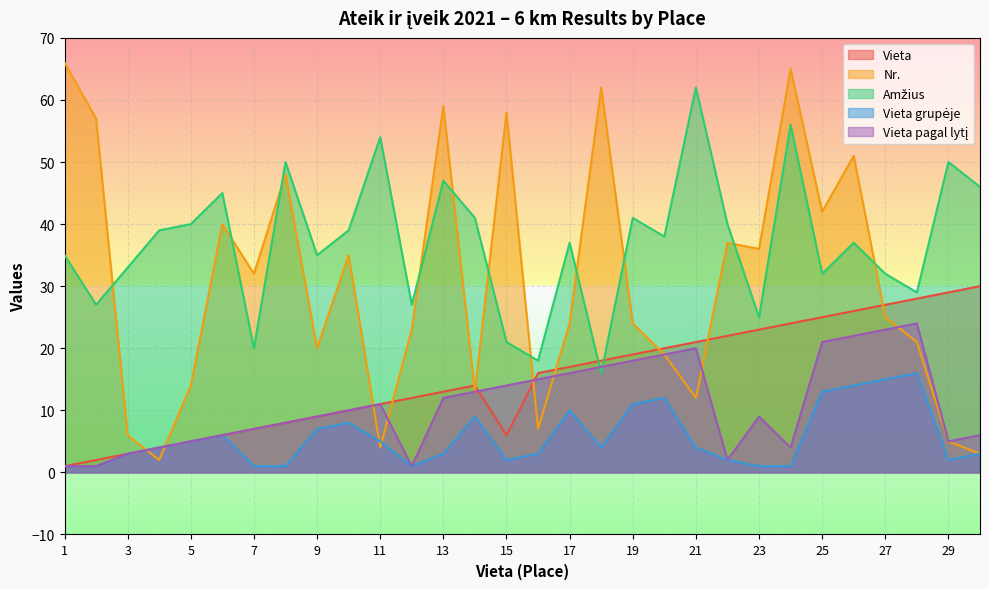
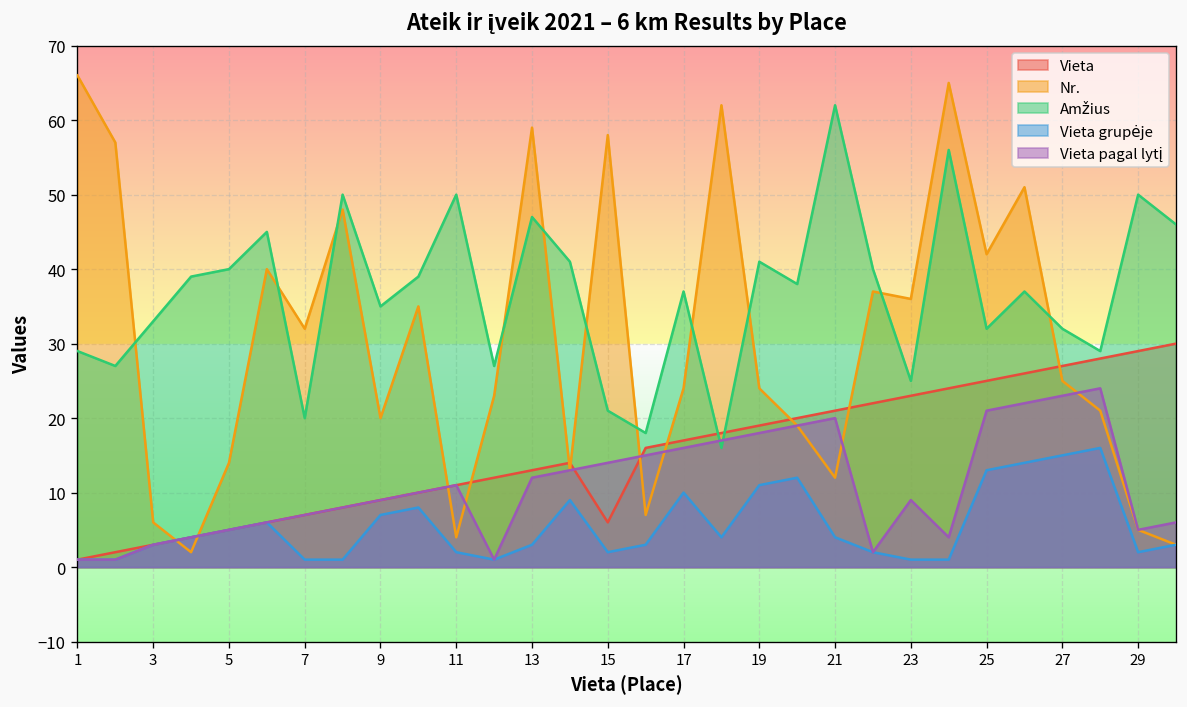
Amžius, 1: 35 -> 29
Amžius, 11: 54 -> 50
Vieta grupėje, 11: 5 -> 2
